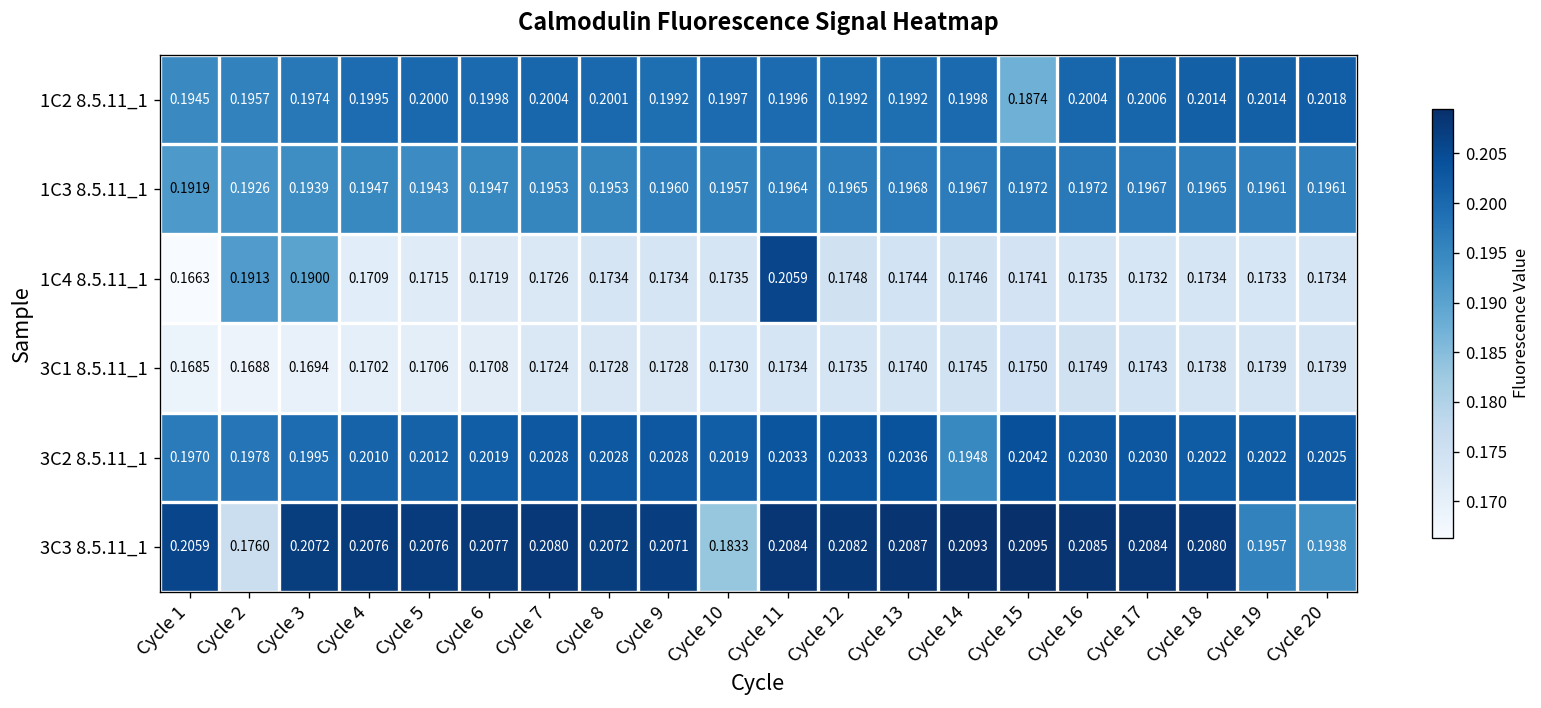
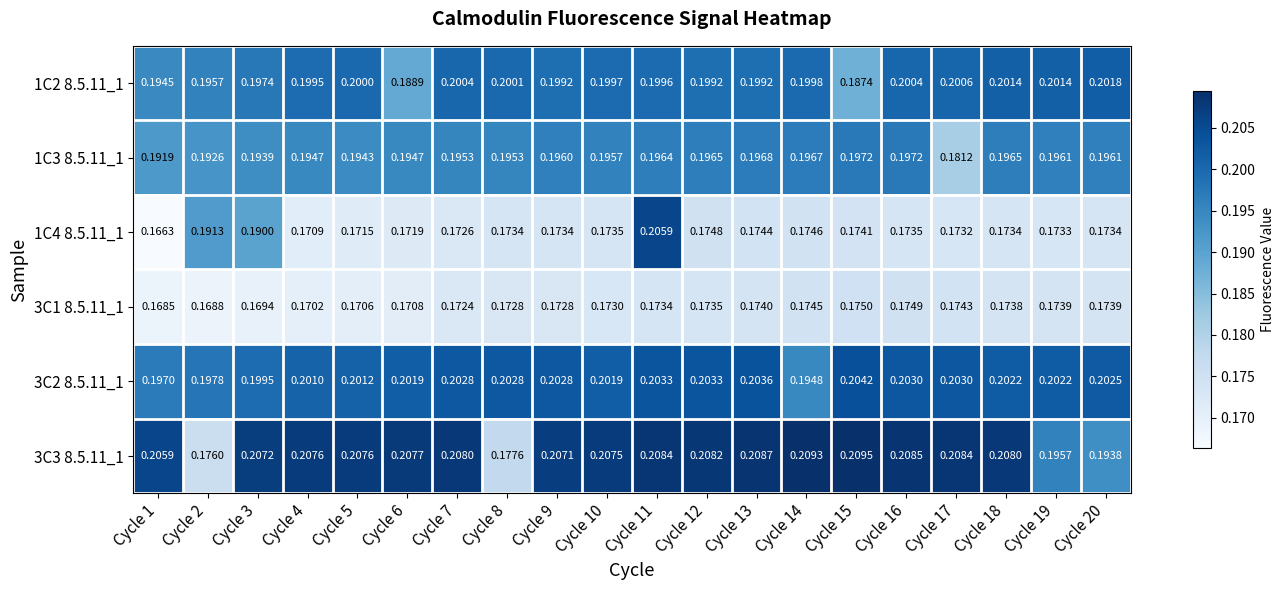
1C2 8.5.11_1, Cycle 6: 0.1998 -> 0.1889
1C3 8.5.11_1, Cycle 17: 0.1967 -> 0.1812
3C3 8.5.11_1, Cycle 8: 0.2072 -> 0.1776
3C3 8.5.11_1, Cycle 10: 0.1833 -> 0.2075
